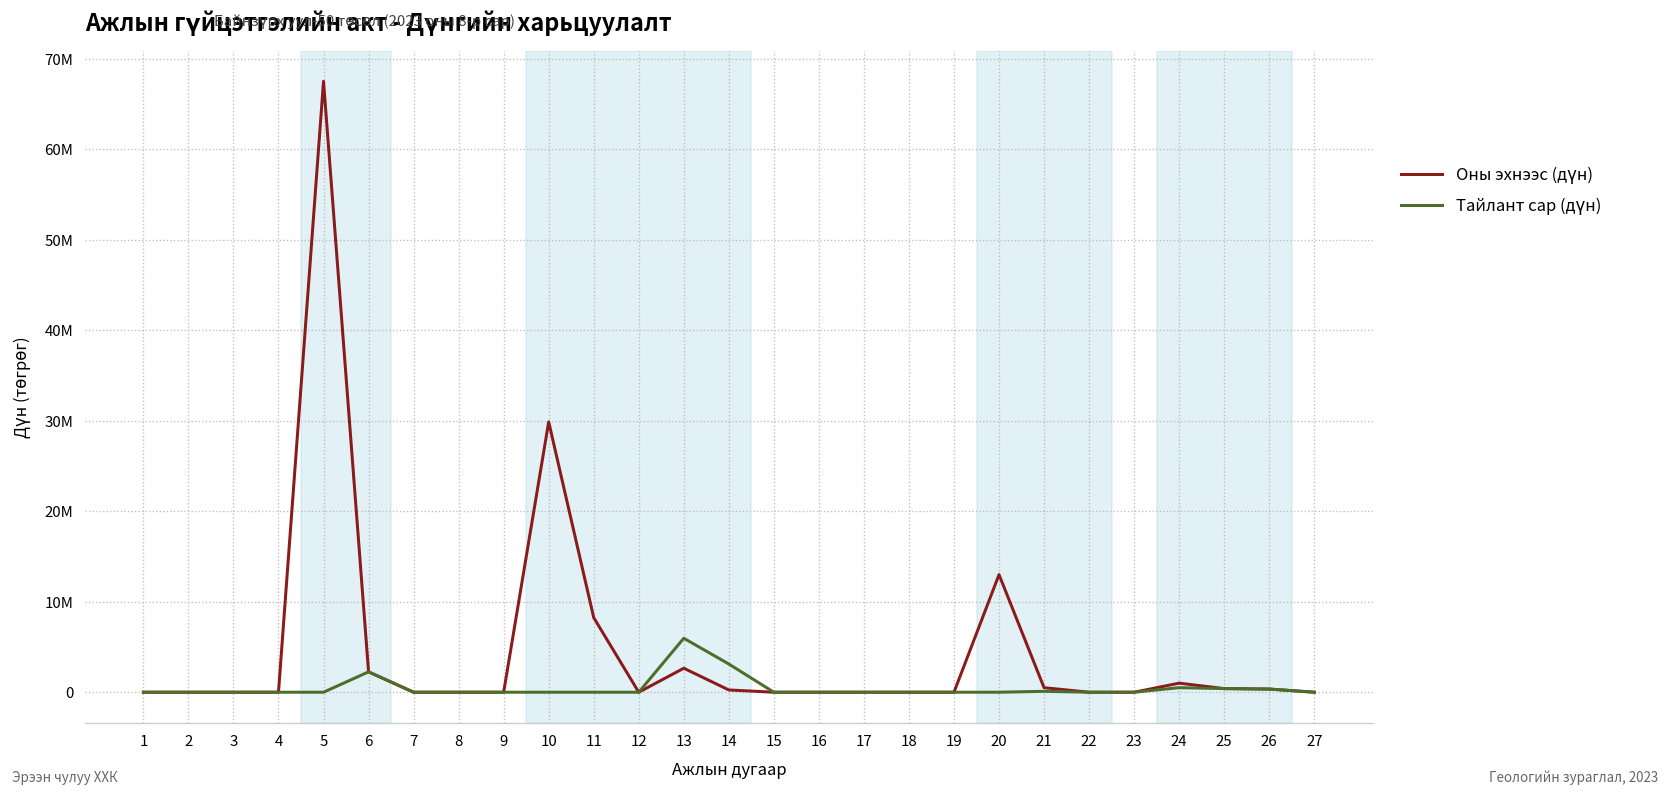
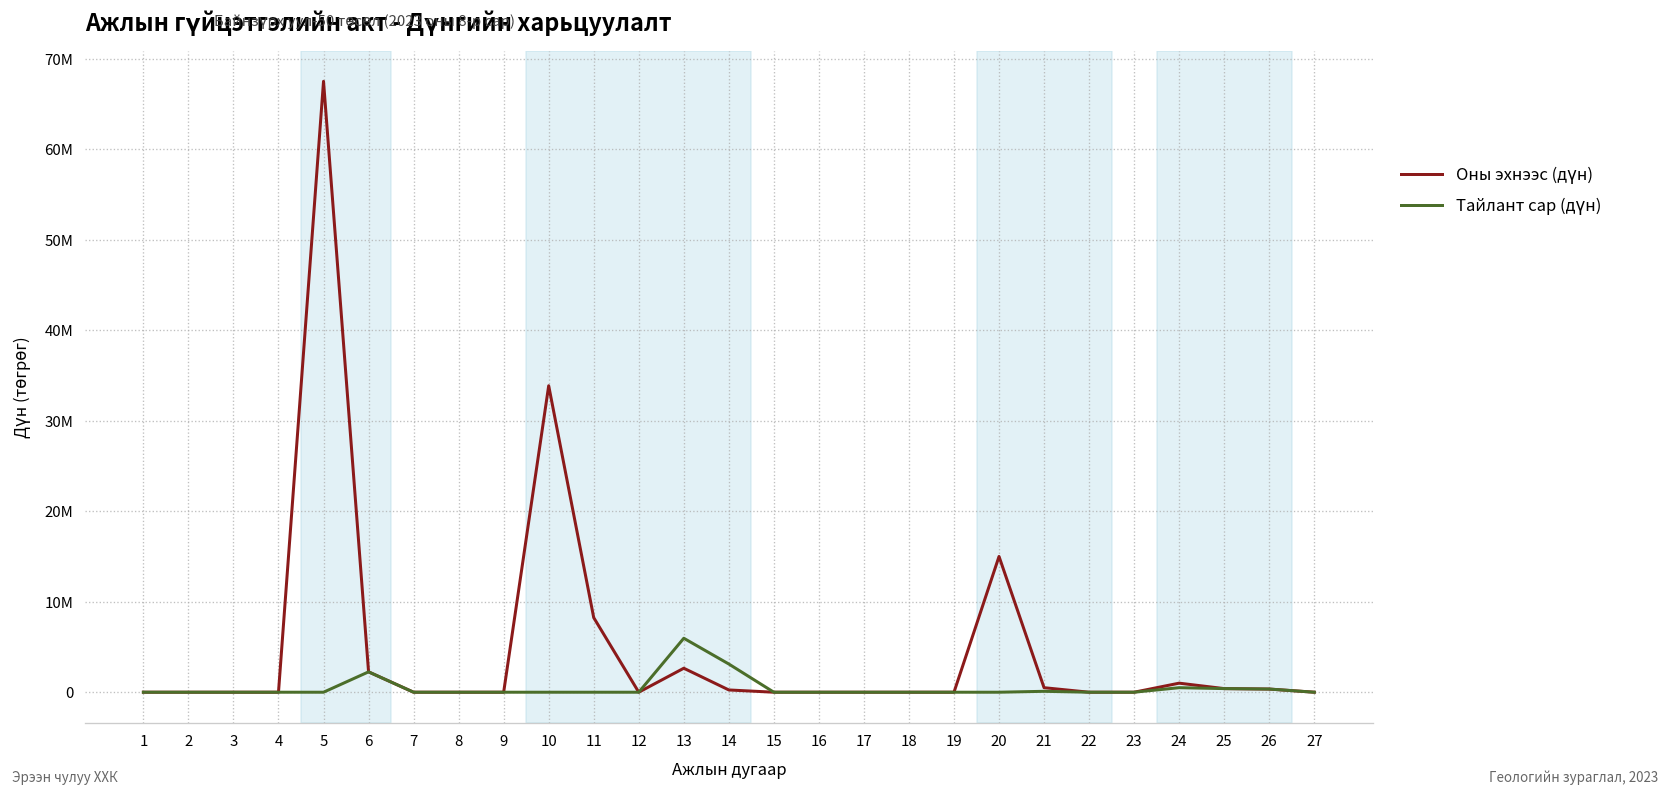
Оны эхнээс (дүн), 10: 30000000 -> 34000000
Оны эхнээс (дүн), 20: 13000000 -> 15000000
